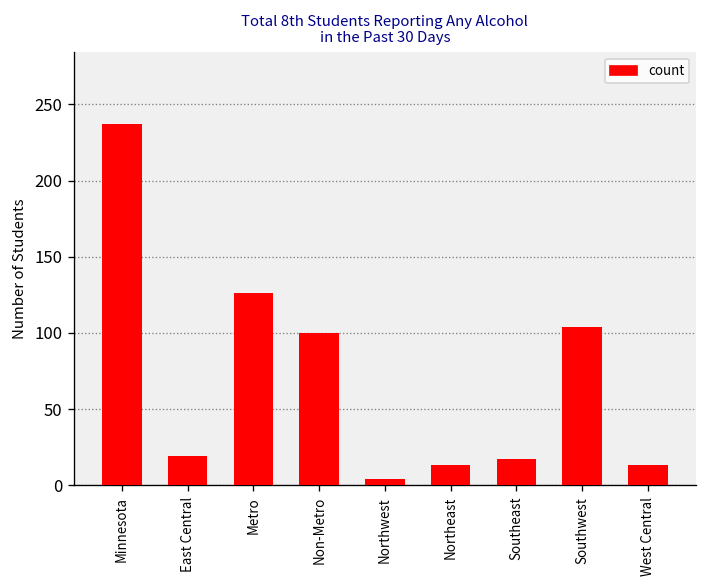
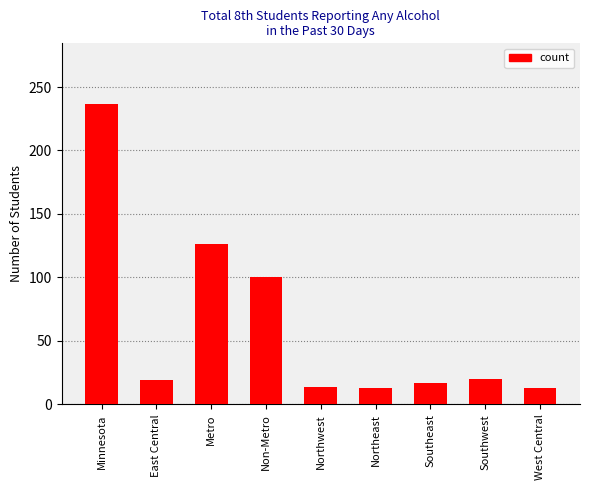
Northwest: 4 -> 14
Southwest: 104 -> 20
